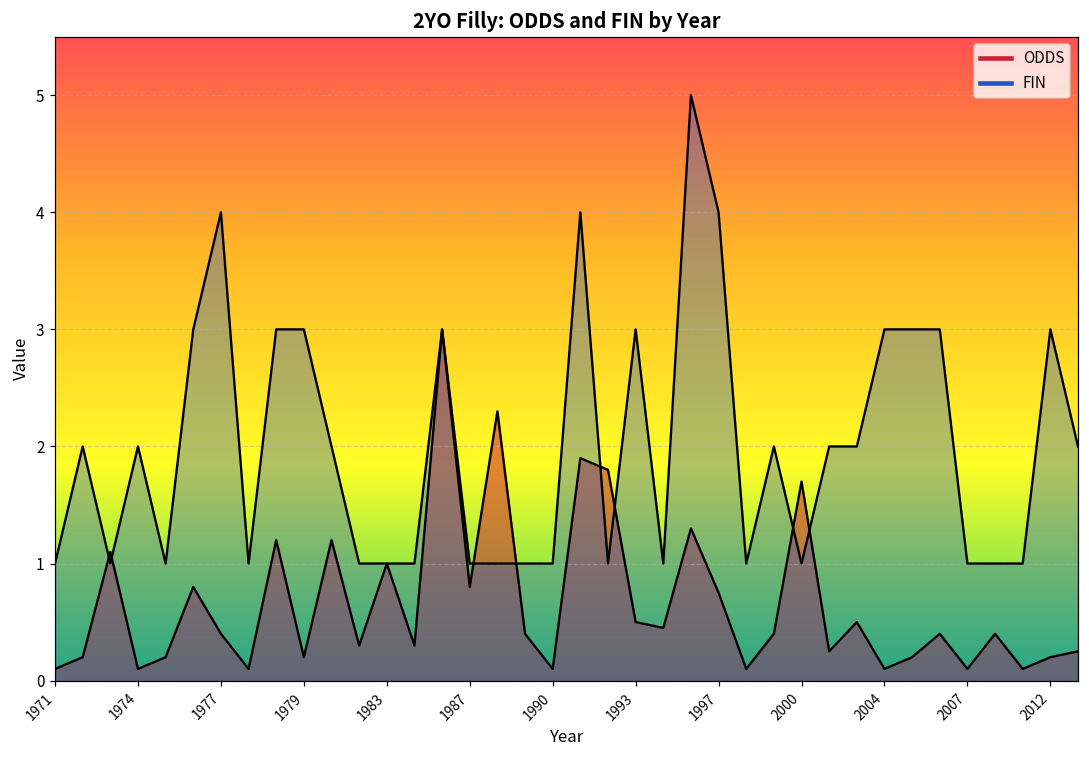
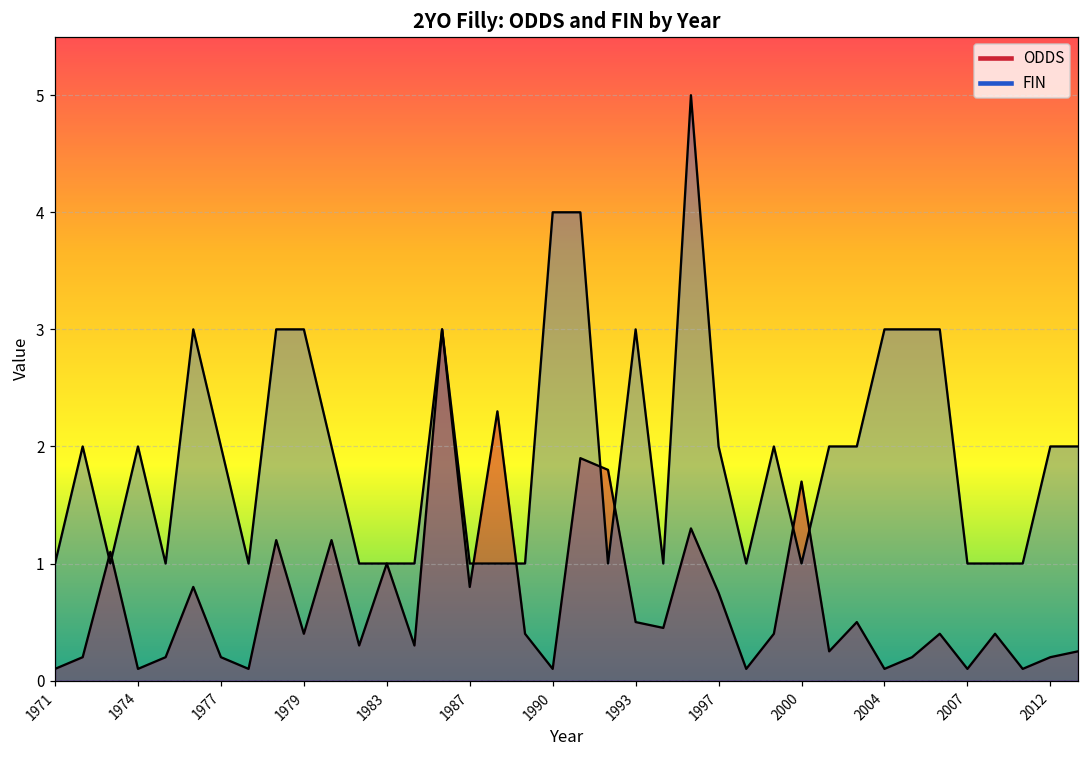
ODDS, 1977: 0.4 -> 0.2
FIN, 1977: 4 -> 2
ODDS, 1979: 0.2 -> 0.4
FIN, 1990: 1 -> 4
FIN, 1997: 4 -> 2
FIN, 2012: 3 -> 2
